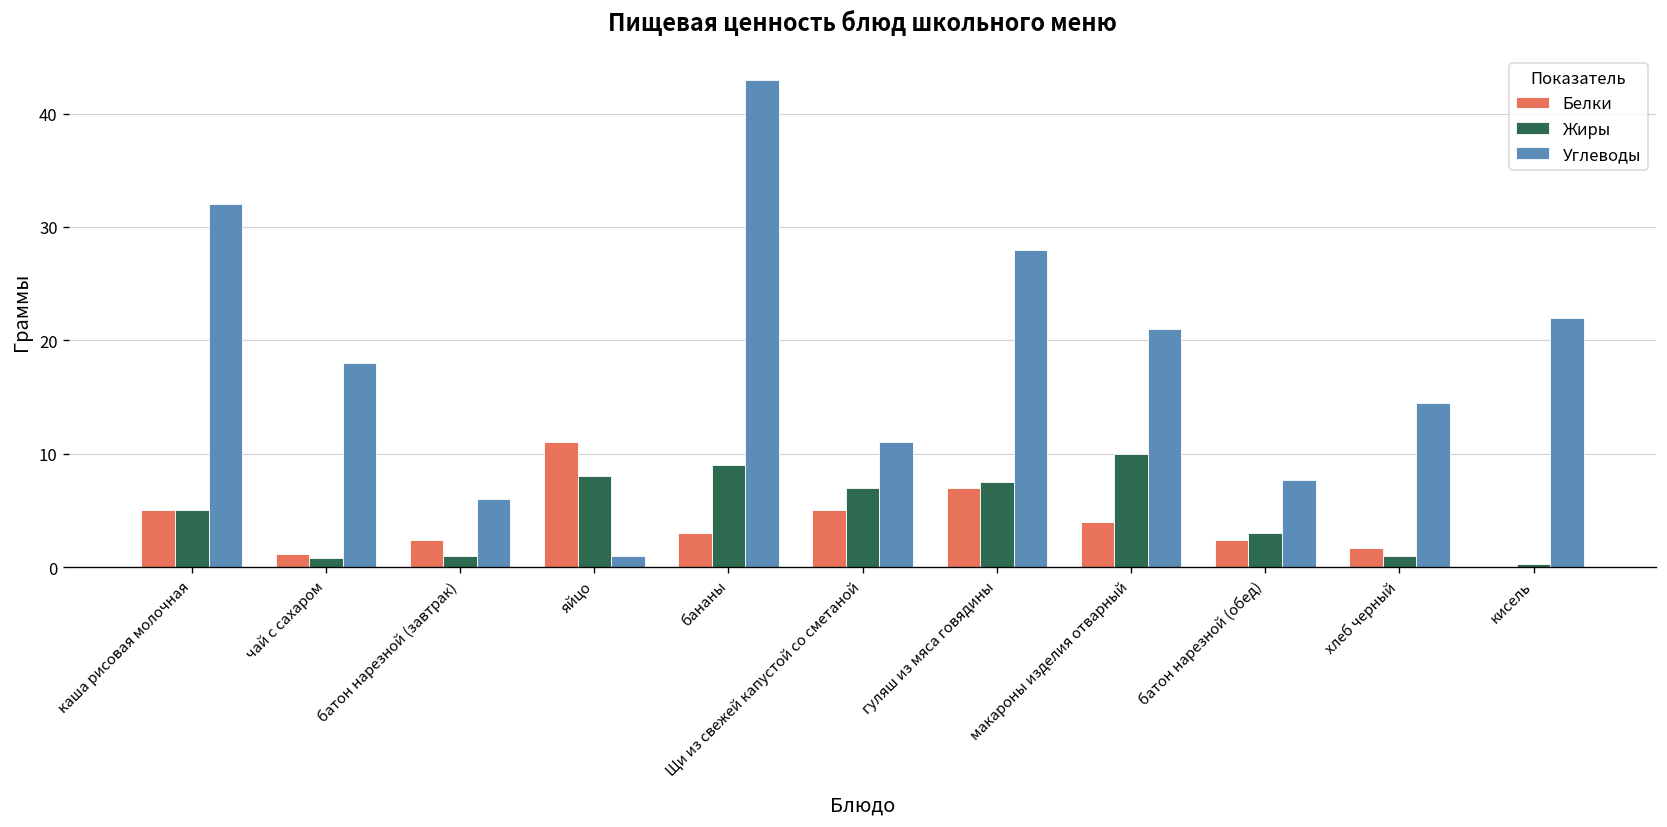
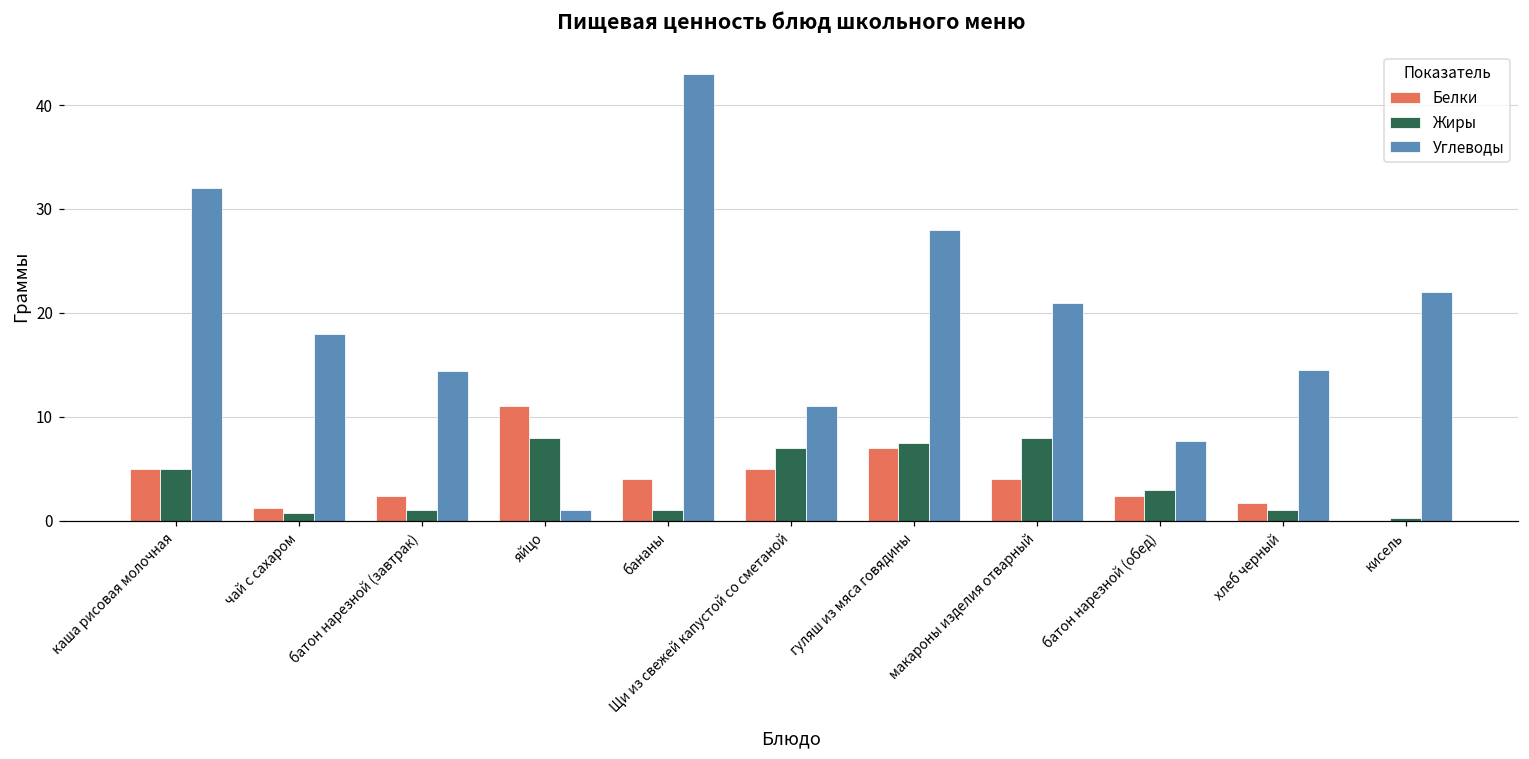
Углеводы, батон нарезной (завтрак): 6 -> 14
Белки, бананы: 3 -> 4
Жиры, бананы: 9 -> 1
Жиры, макароны изделия отварный: 10 -> 8
